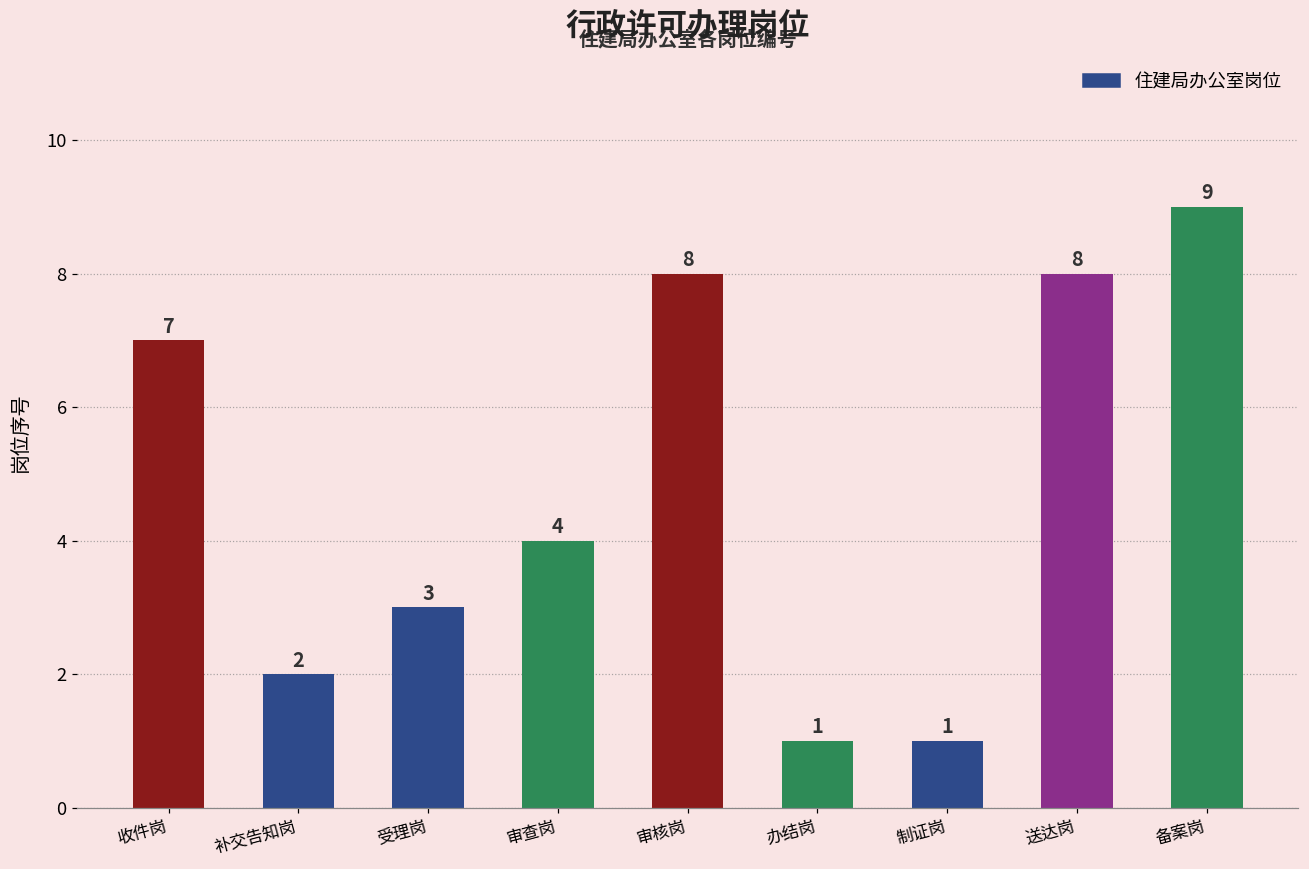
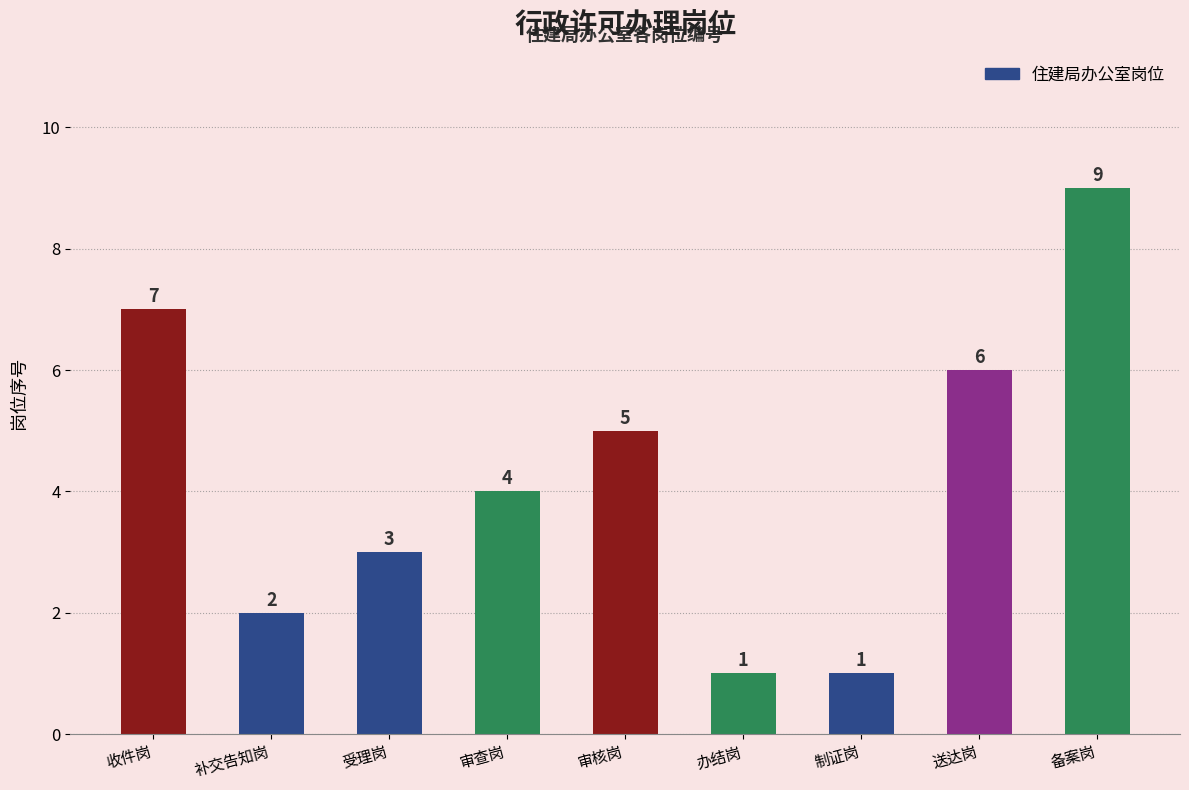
审核岗: 8 -> 5
送达岗: 8 -> 6
